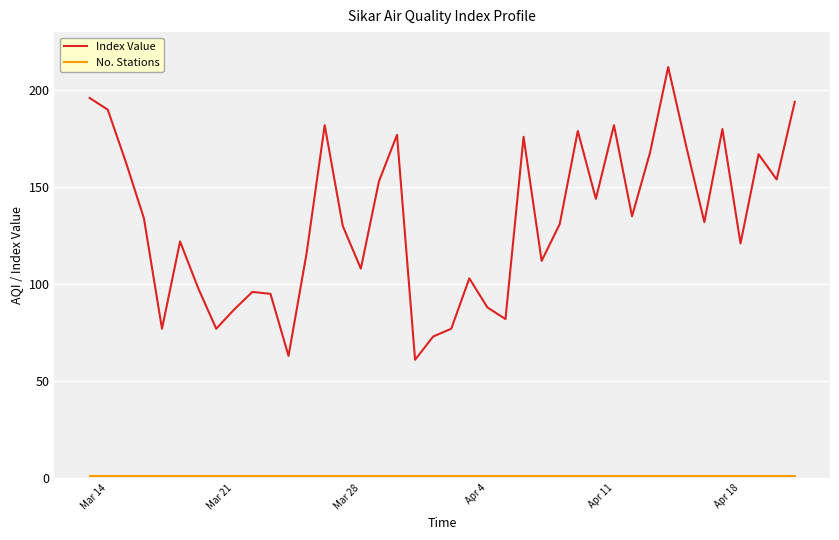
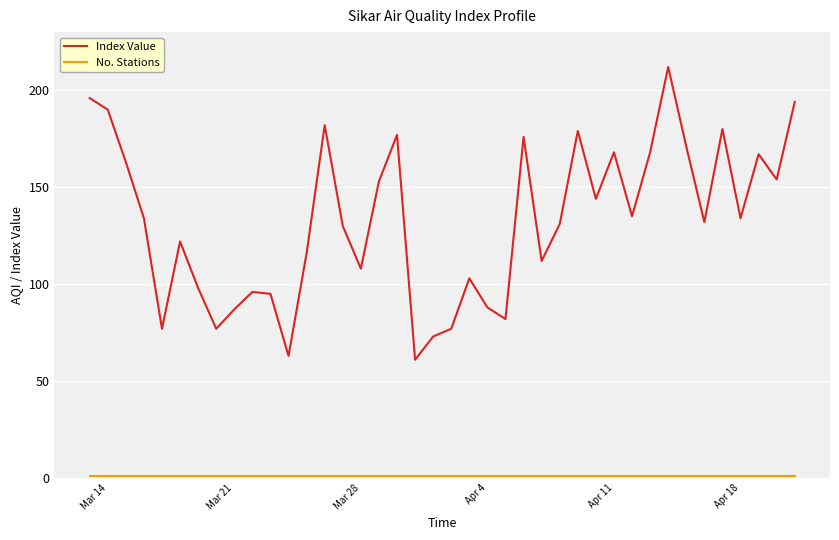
Index Value, Apr 11: 182 -> 168
Index Value, Apr 18: 121 -> 134
